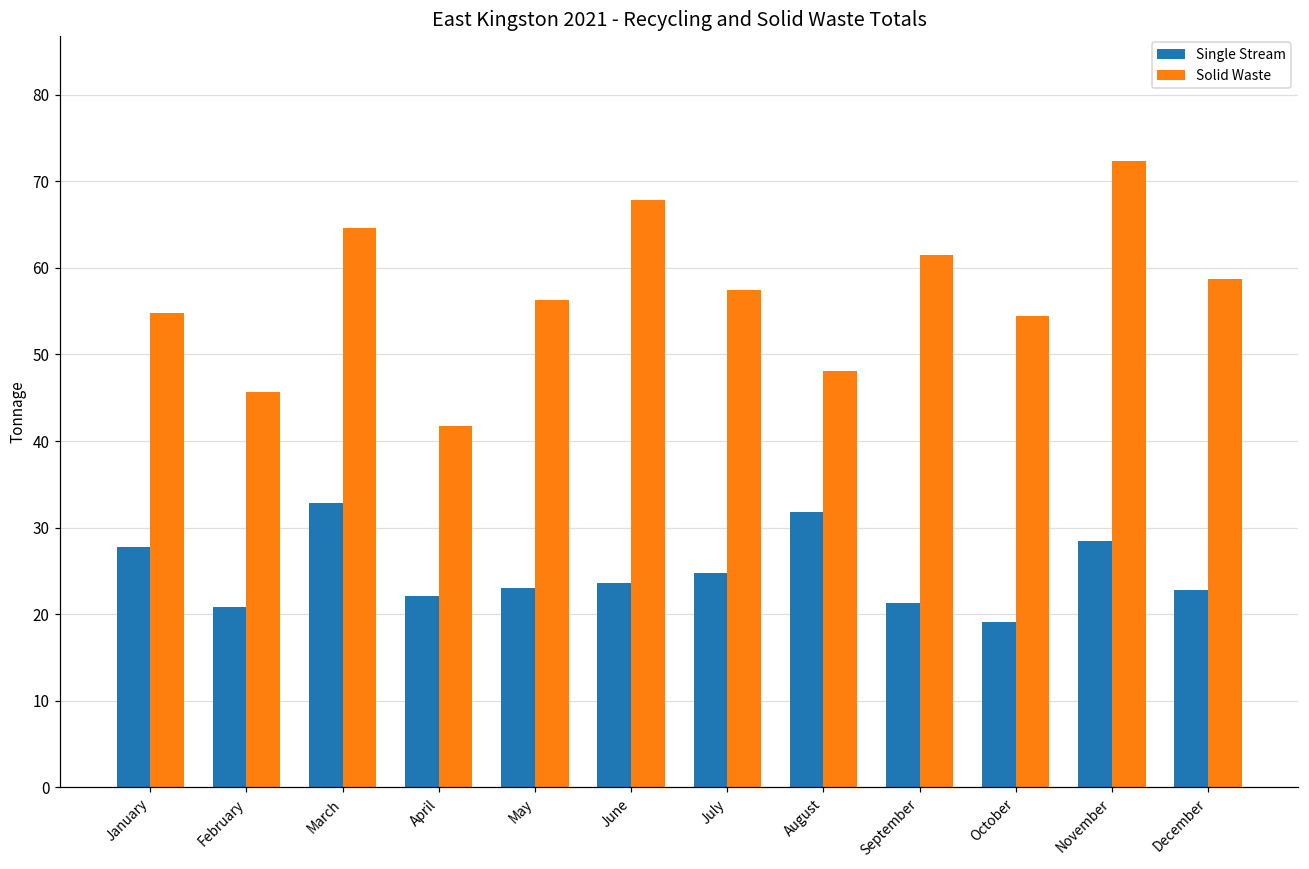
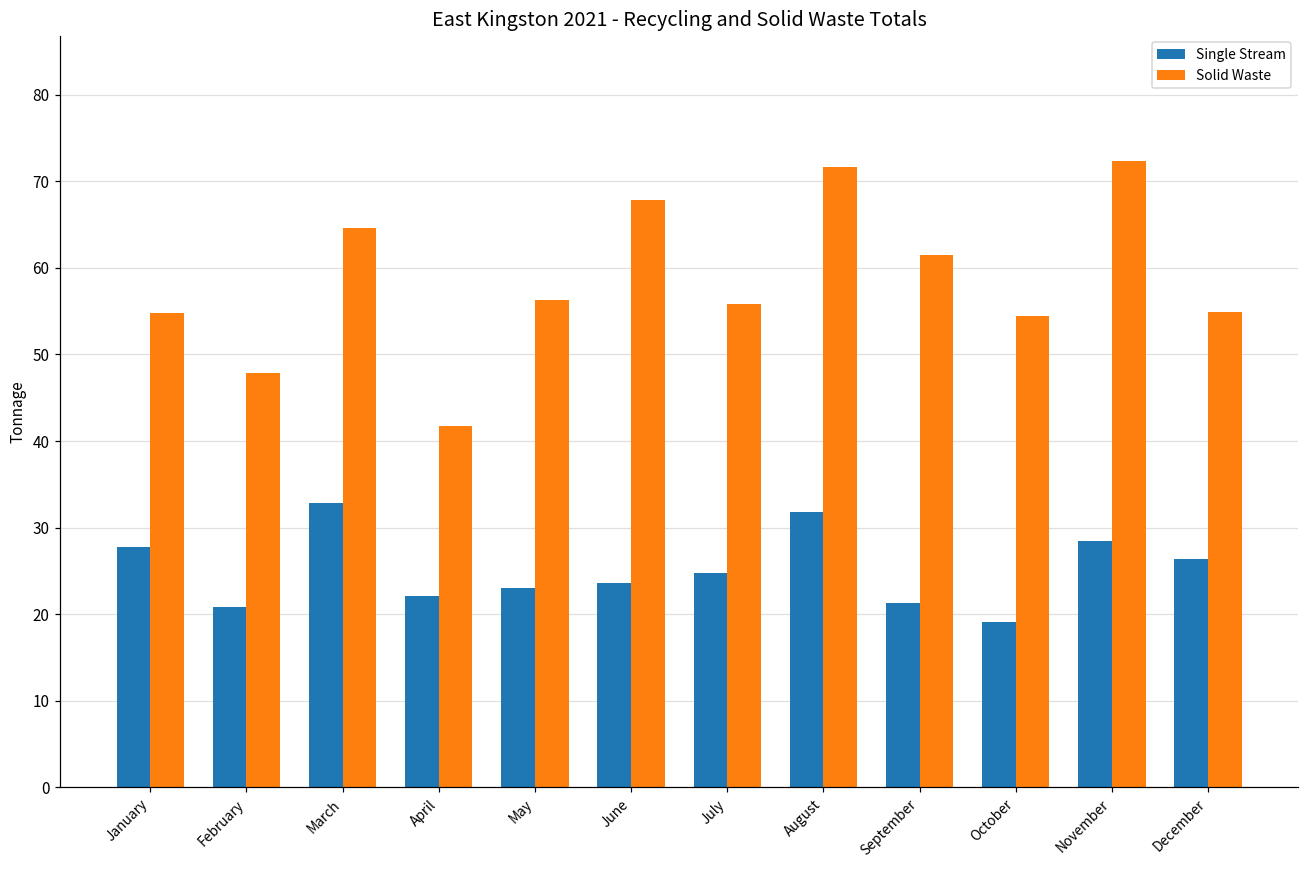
Solid Waste, February: 46 -> 48
Solid Waste, July: 57 -> 56
Solid Waste, August: 48 -> 72
Single Stream, December: 23 -> 26
Solid Waste, December: 59 -> 55
